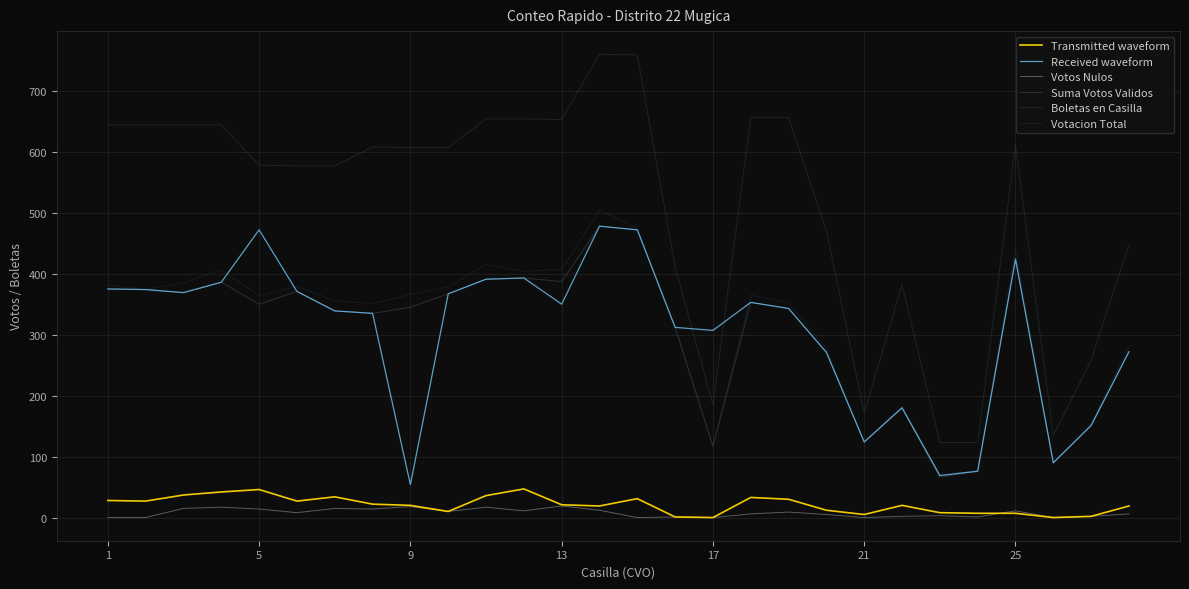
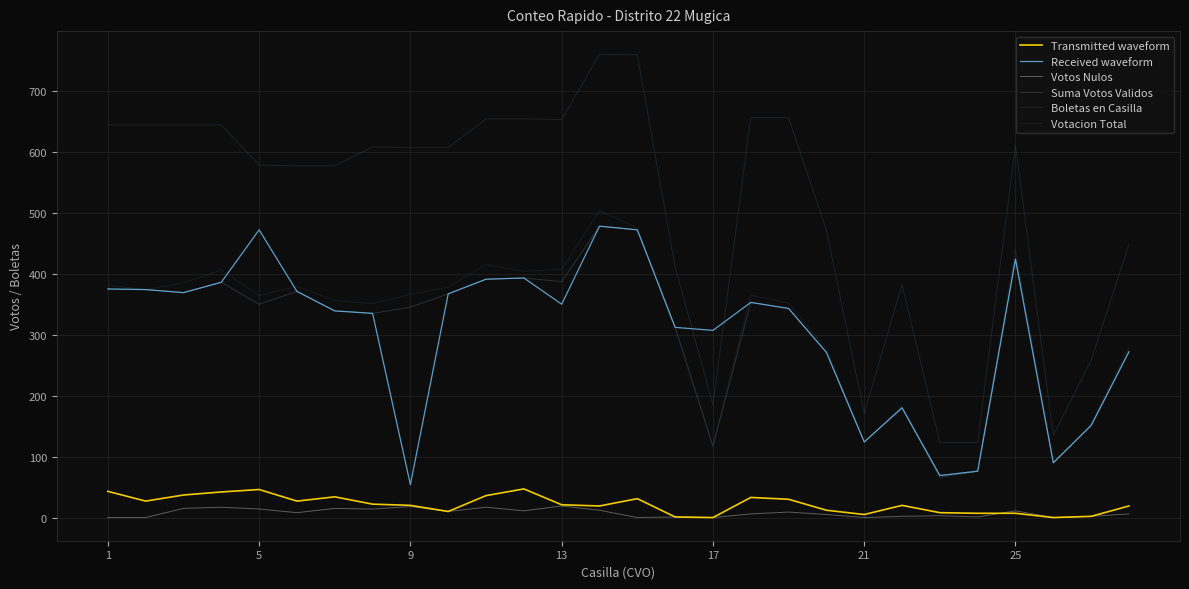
Transmitted waveform, 1: 30 -> 40
